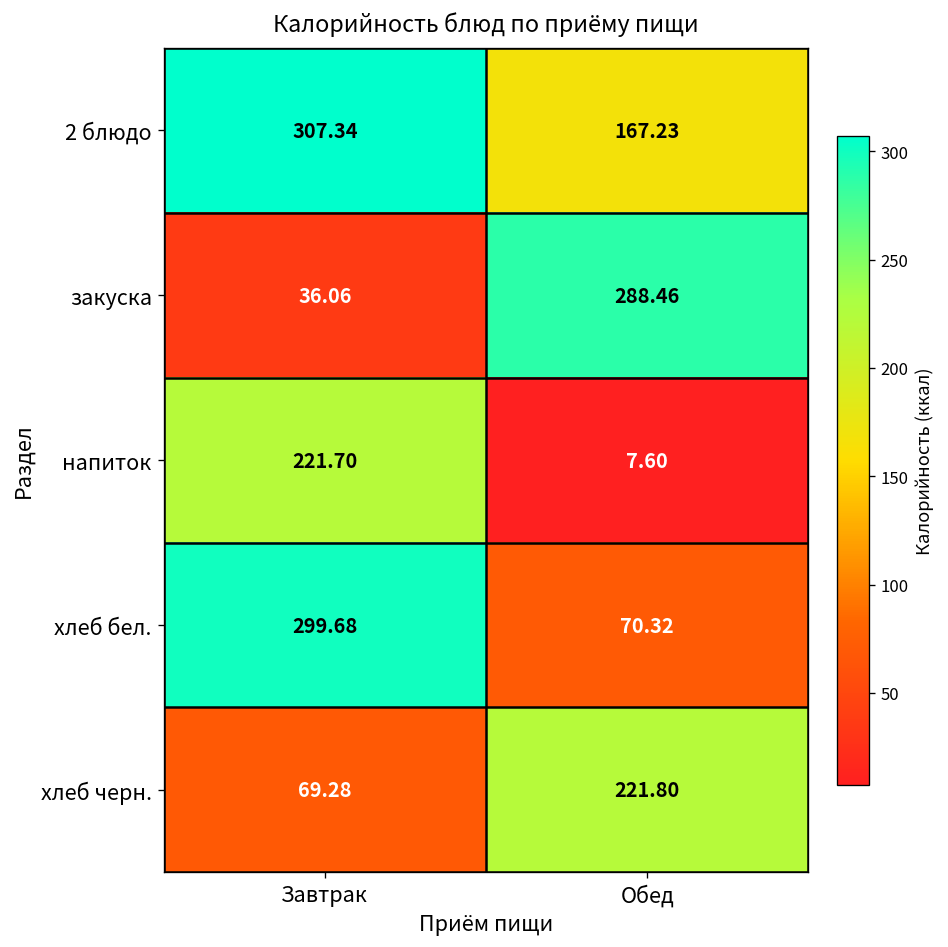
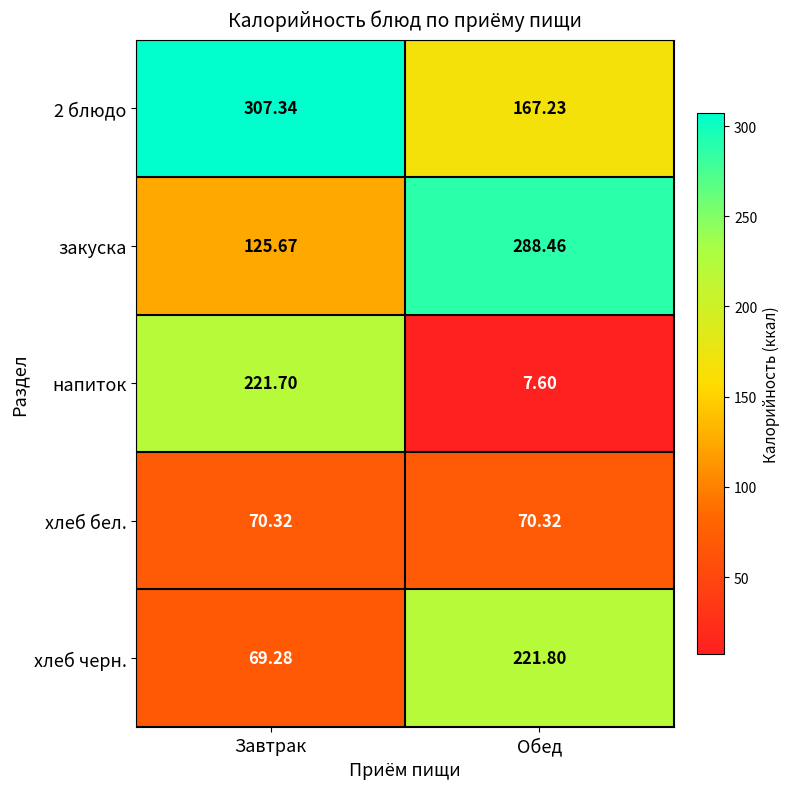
закуска, Завтрак: 36.06 -> 125.67
хлеб бел., Завтрак: 299.68 -> 70.32
